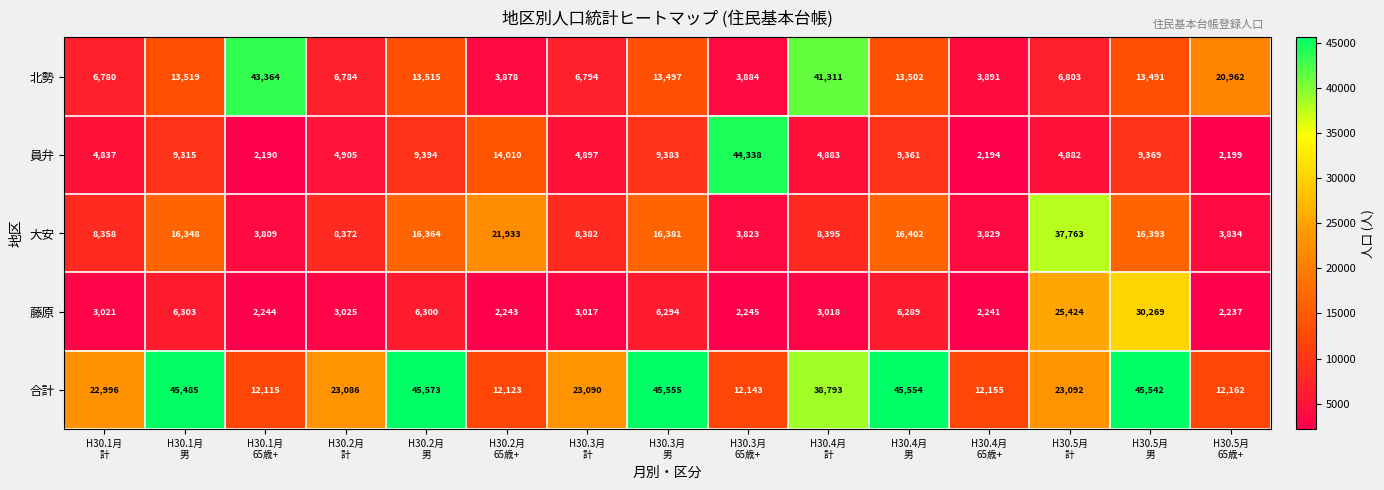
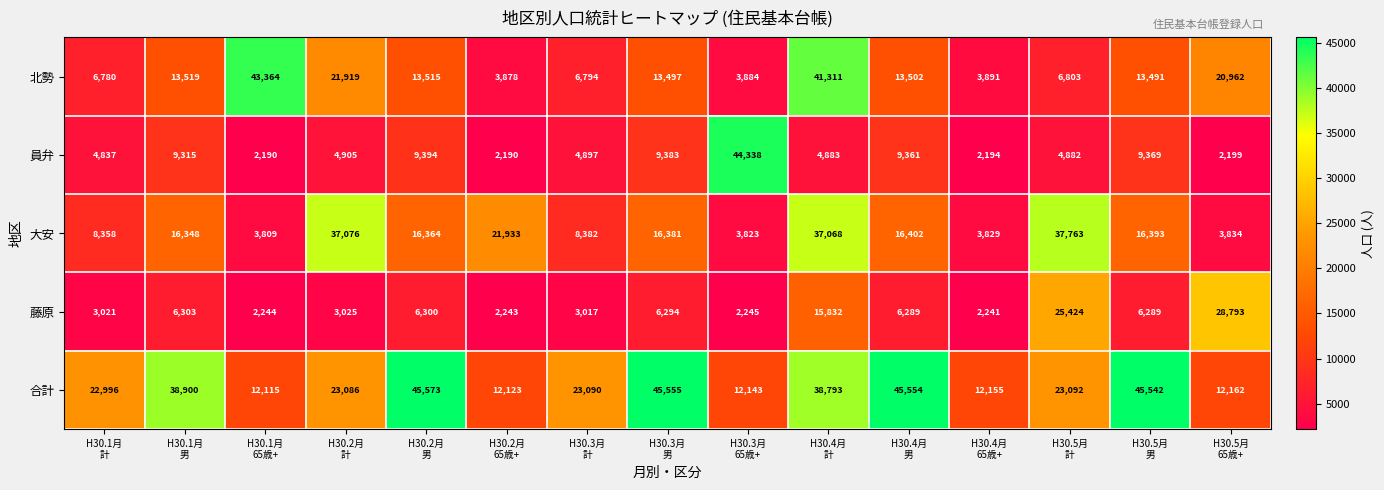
北勢, H30.2月 計: 6,784 -> 21,919
員弁, H30.2月 65歳+: 14,010 -> 2,190
大安, H30.2月 計: 8,372 -> 37,076
大安, H30.4月 計: 8,395 -> 37,068
藤原, H30.4月 計: 3,018 -> 15,832
藤原, H30.5月 男: 30,269 -> 6,289
藤原, H30.5月 65歳+: 2,237 -> 28,793
合計, H30.1月 男: 45,485 -> 38,900
